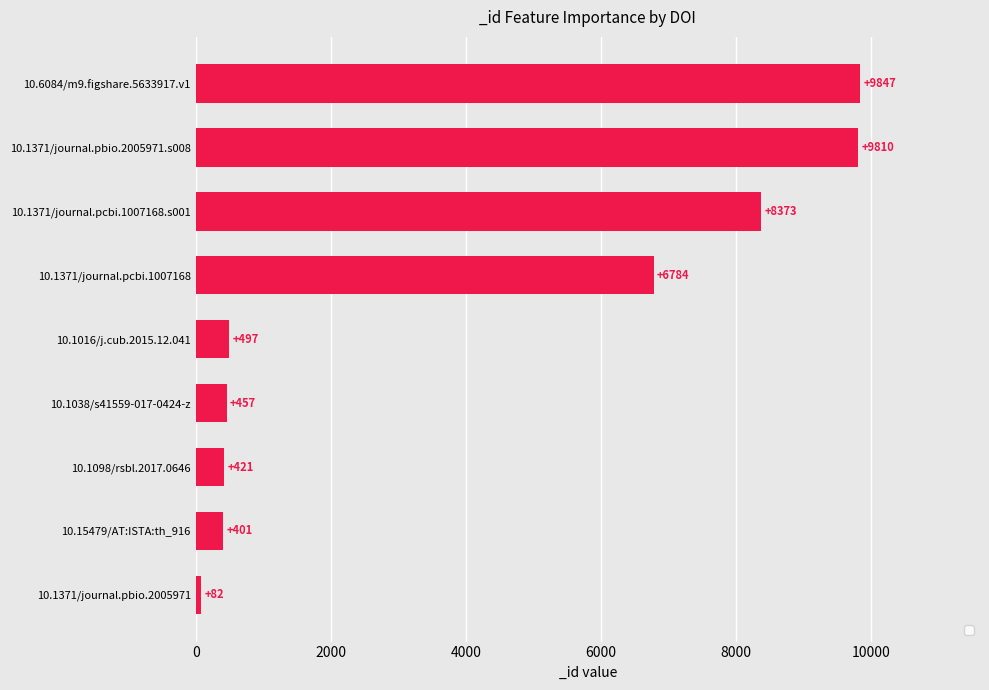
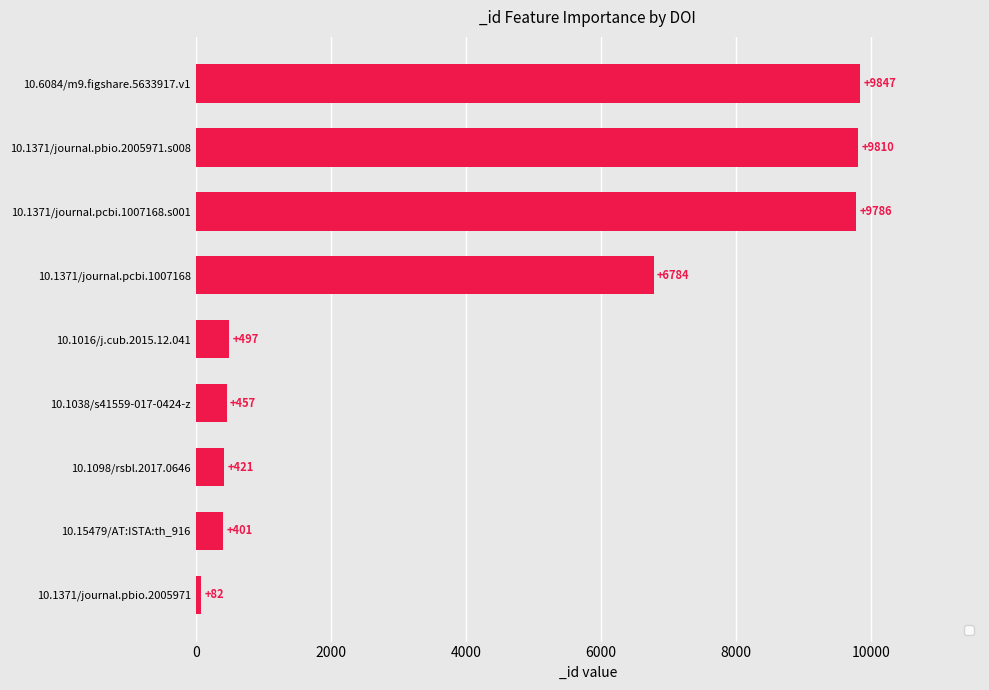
10.1371/journal.pcbi.1007168.s001: +8373 -> +9786
